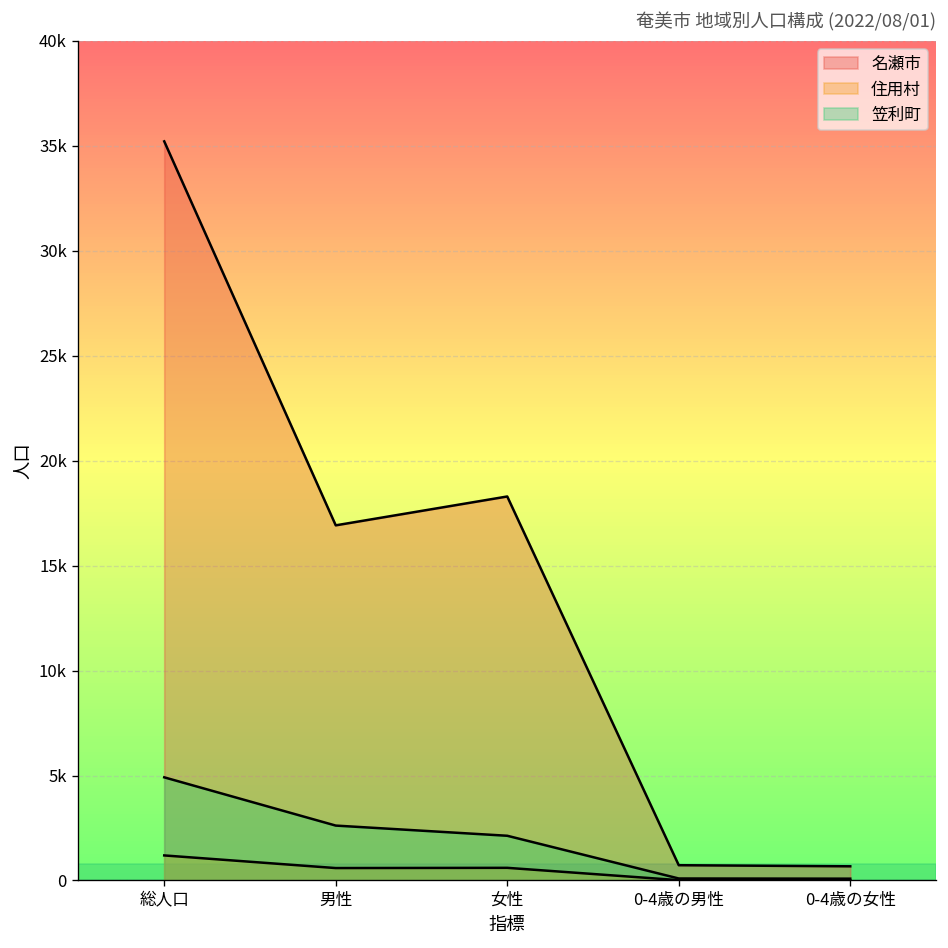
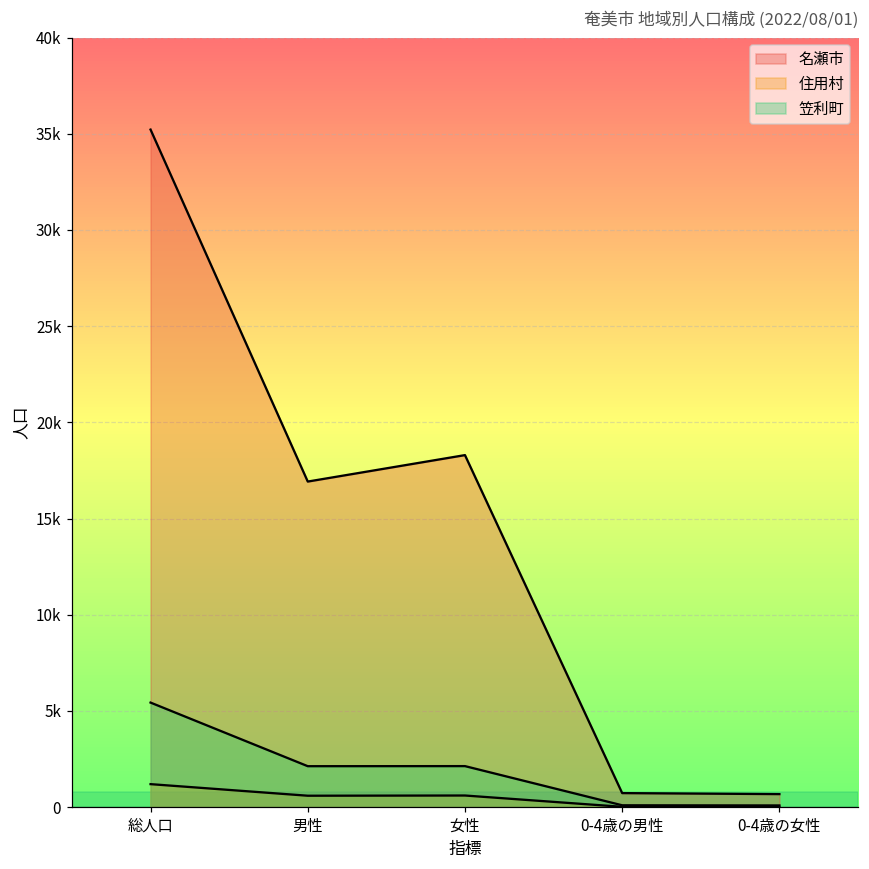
笠利町, 総人口: 4900 -> 5400
笠利町, 男性: 2600 -> 2100
